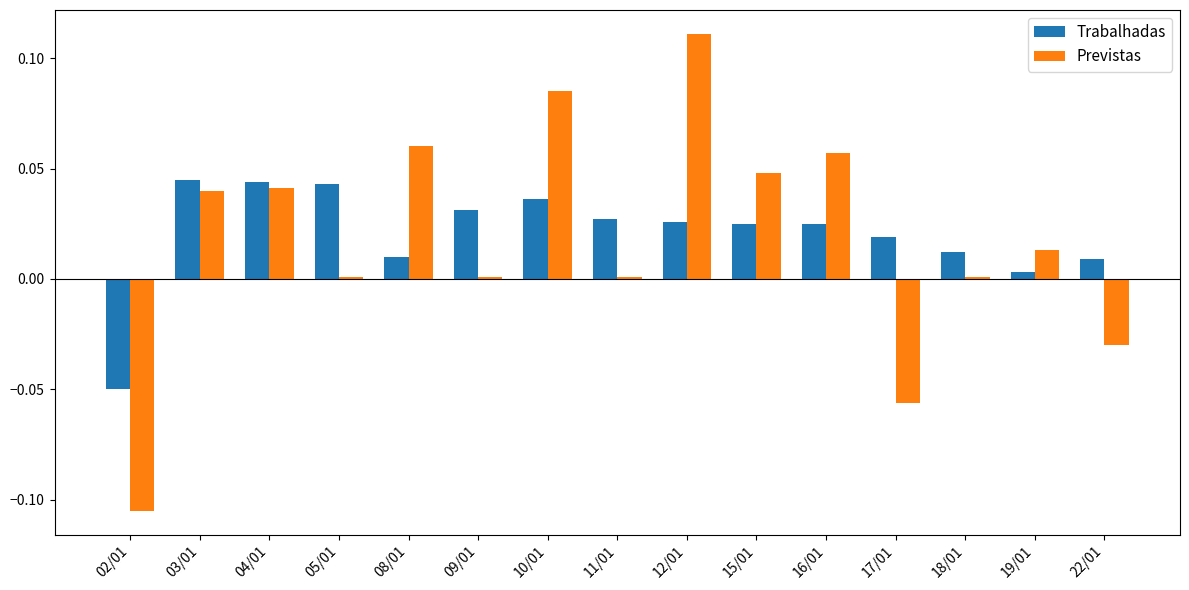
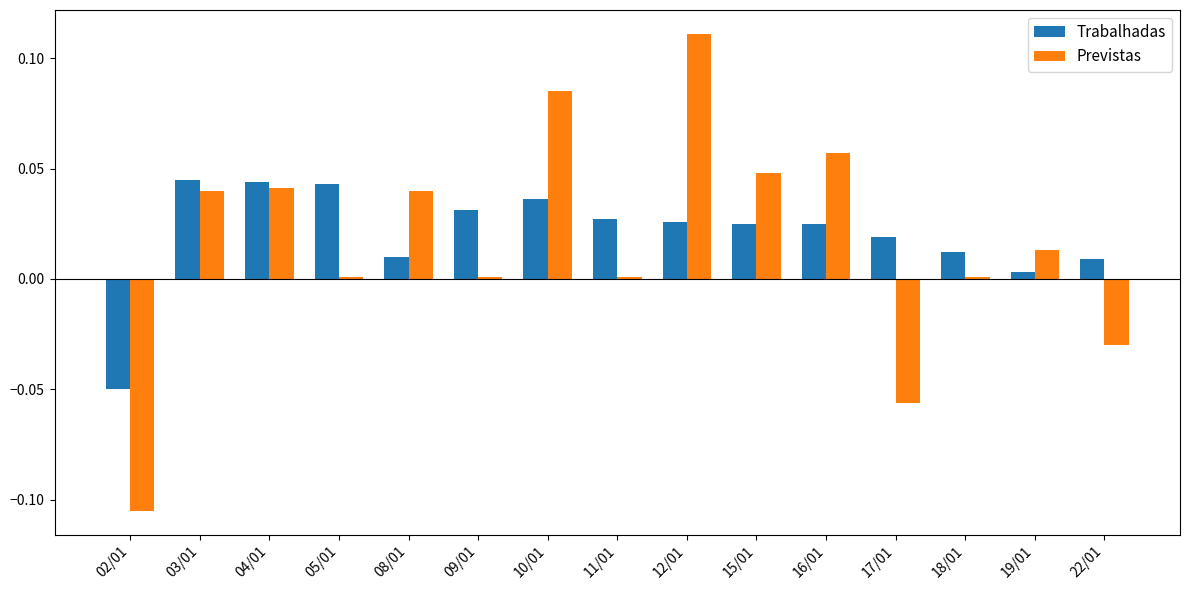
Previstas, 08/01: 0.06 -> 0.04
